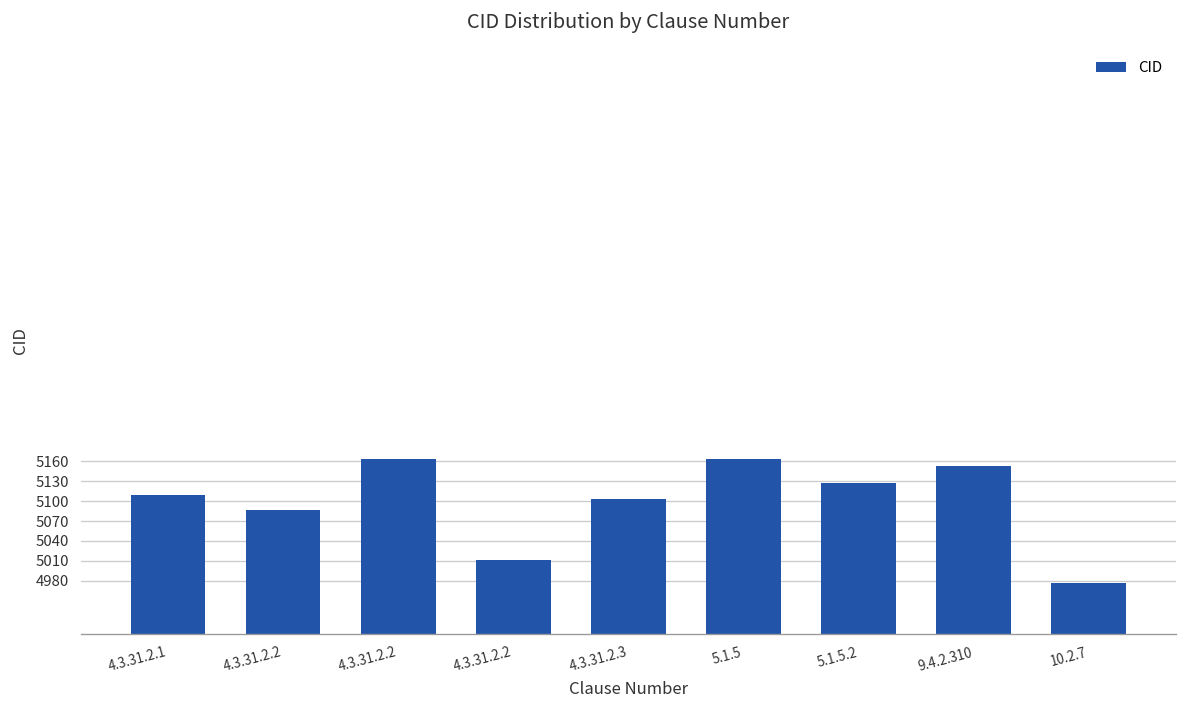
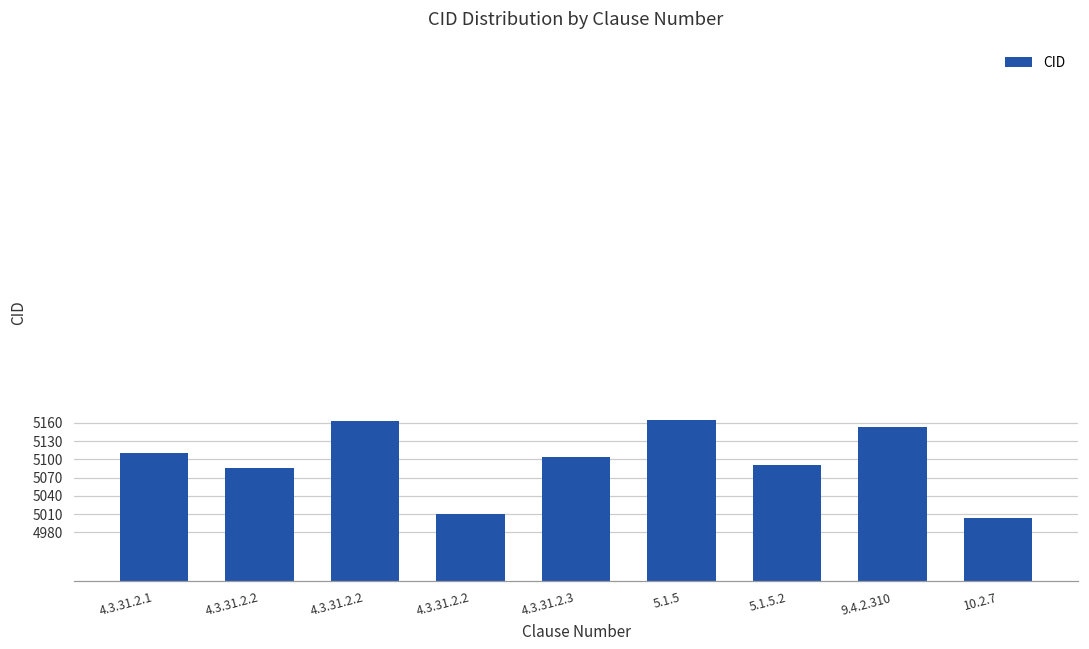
5.1.5.2: 5130 -> 5090
10.2.7: 4980 -> 5000
